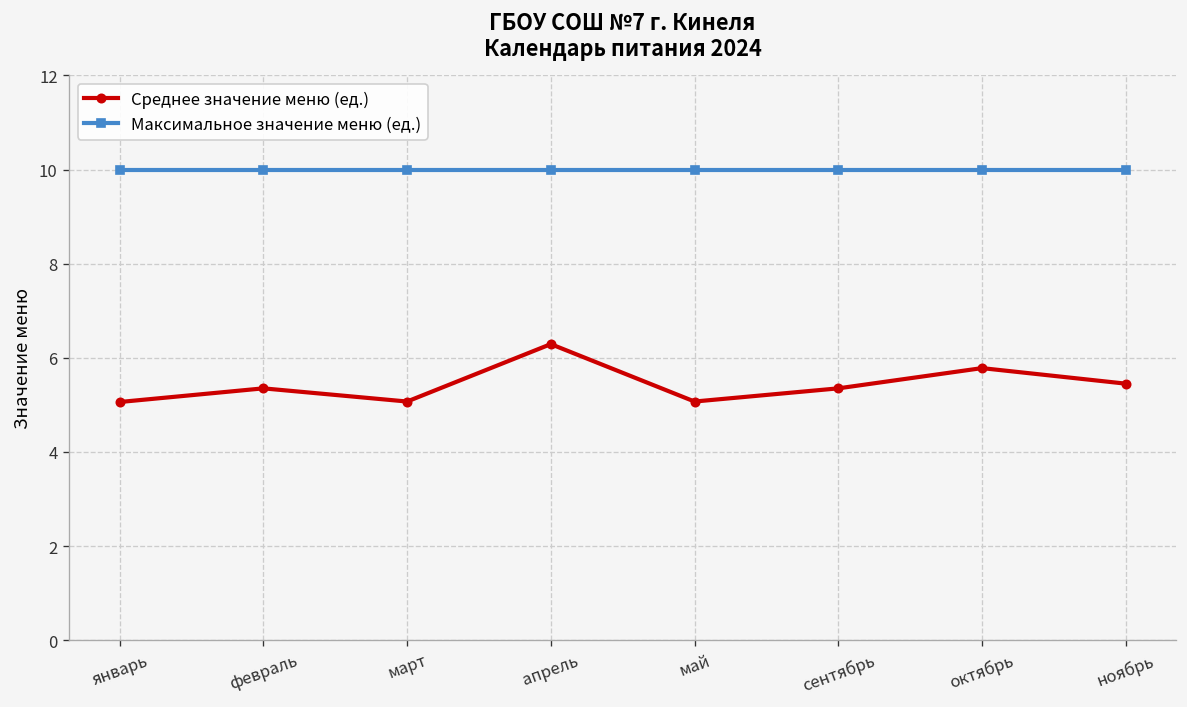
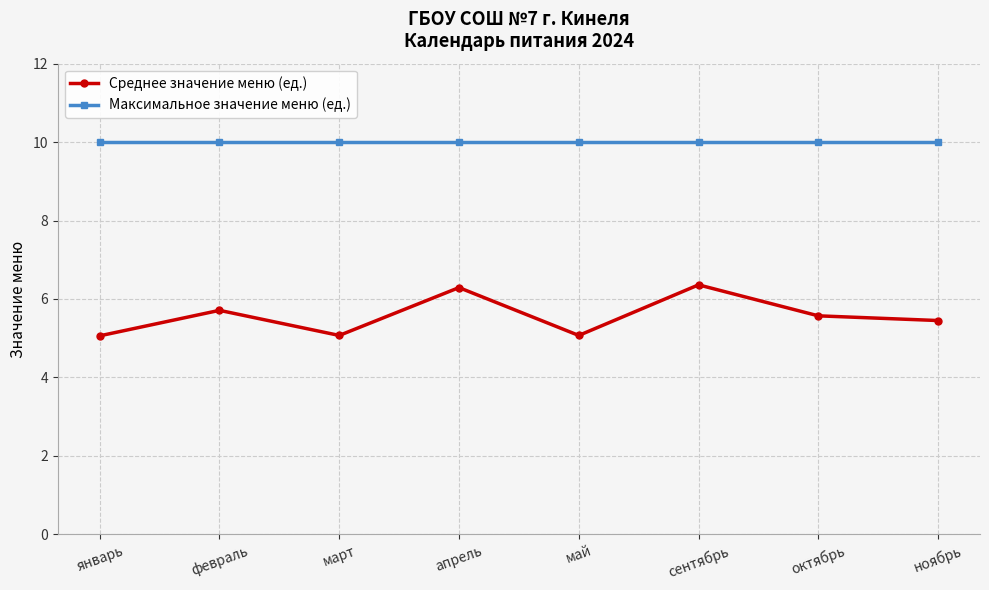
Среднее значение меню (ед.), февраль: 5.4 -> 5.7
Среднее значение меню (ед.), сентябрь: 5.4 -> 6.4
Среднее значение меню (ед.), октябрь: 5.8 -> 5.6
